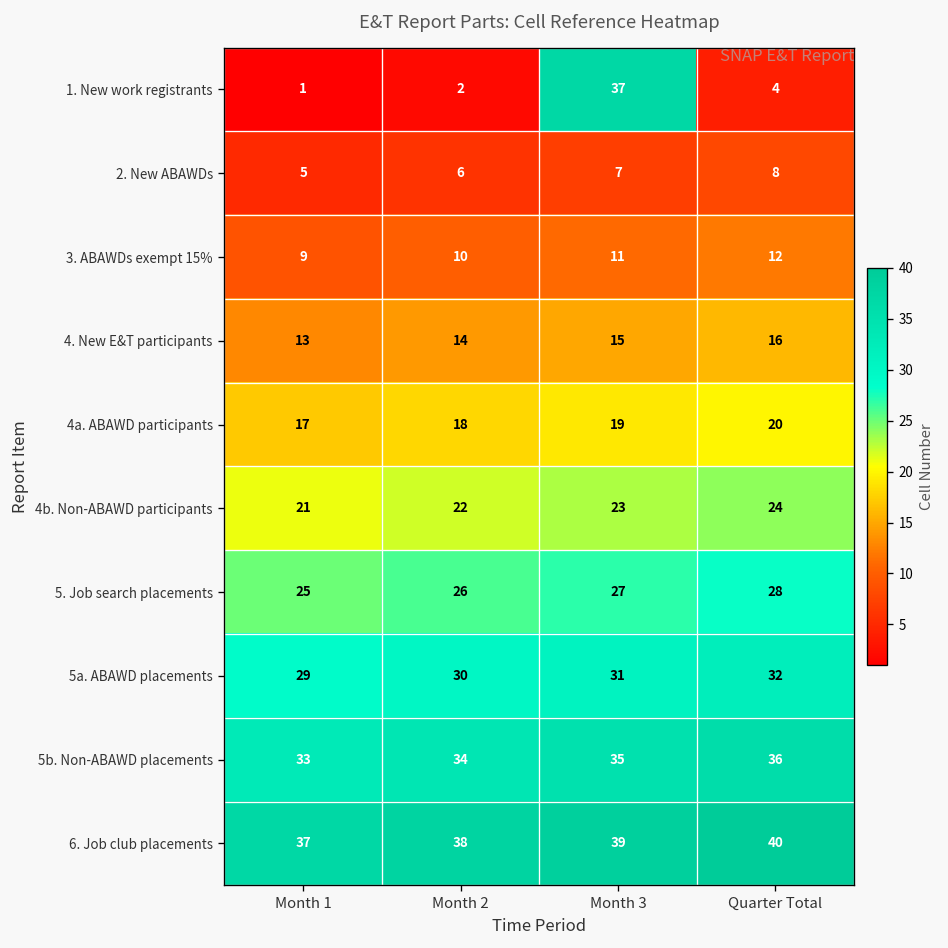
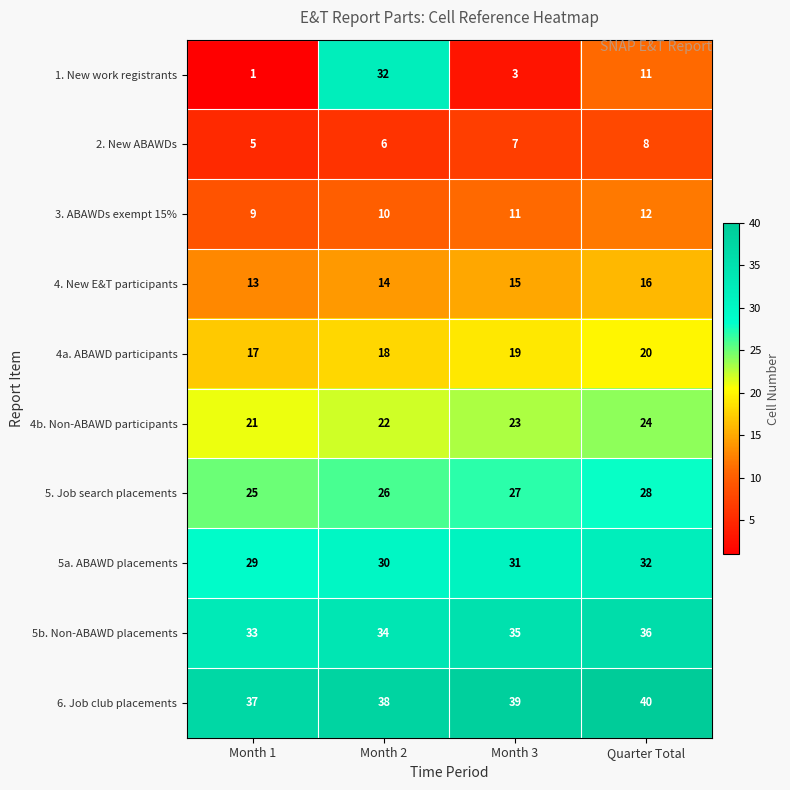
1. New work registrants, Month 2: 2 -> 32
1. New work registrants, Month 3: 37 -> 3
1. New work registrants, Quarter Total: 4 -> 11
